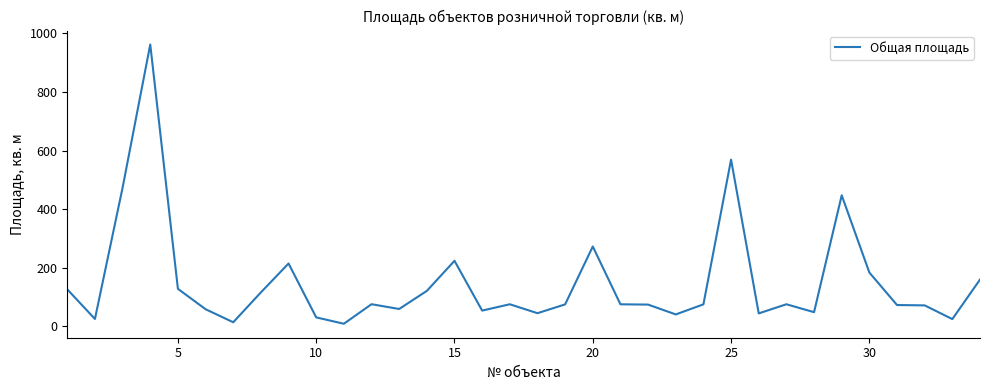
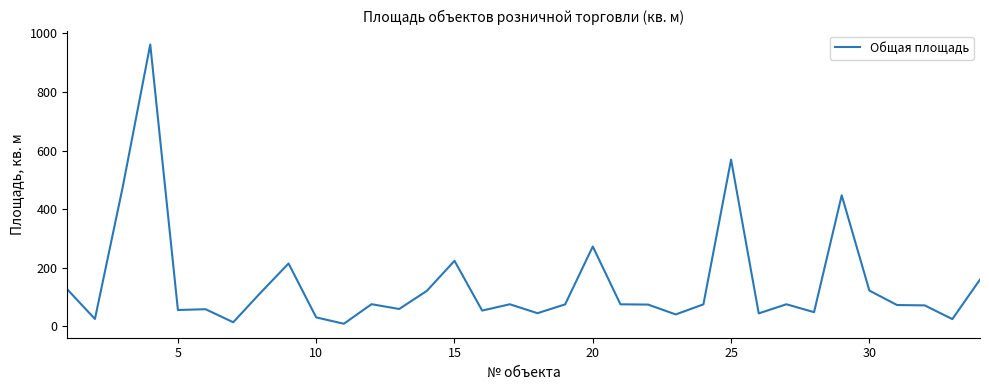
5: 130 -> 60
30: 180 -> 120
